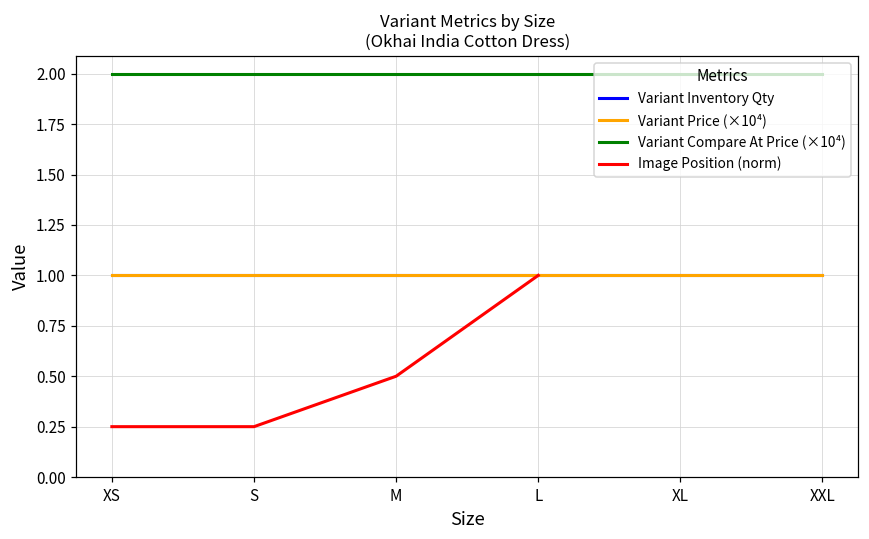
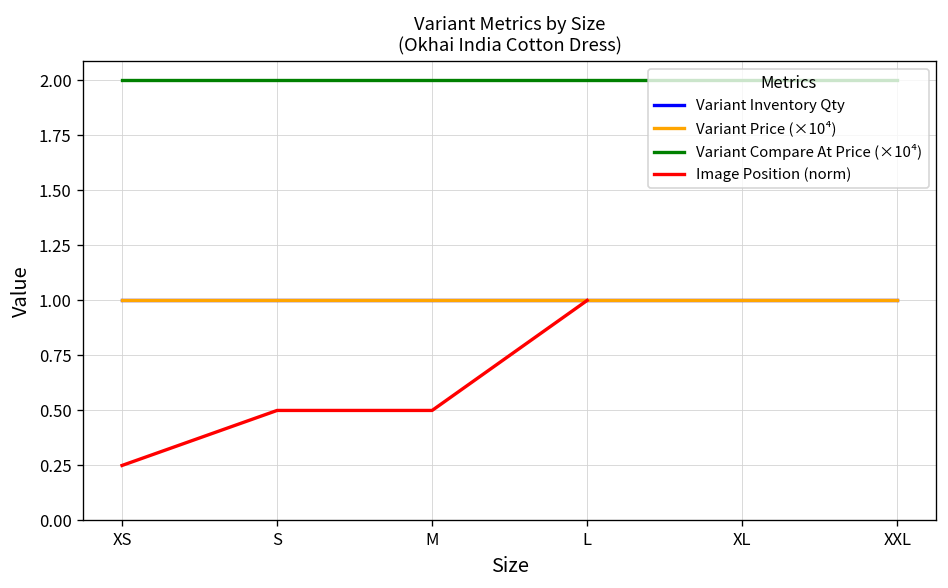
Image Position (norm), S: 0.25 -> 0.50
